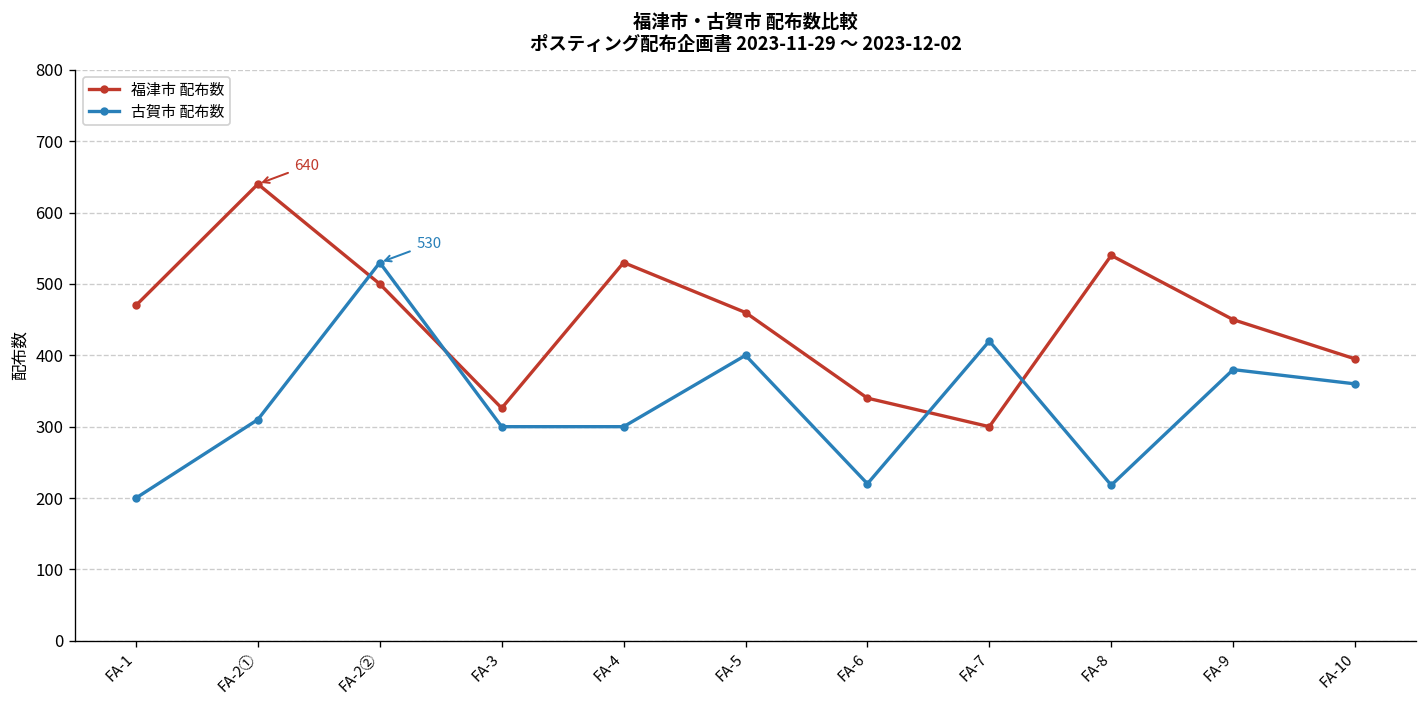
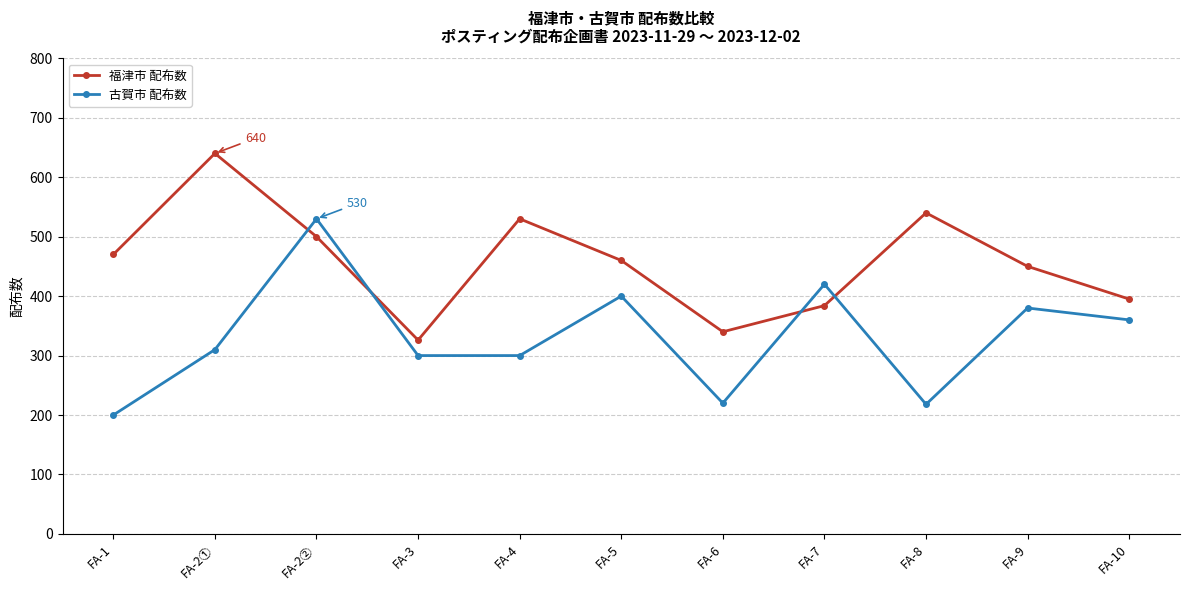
福津市 配布数, FA-7: 300 -> 380
